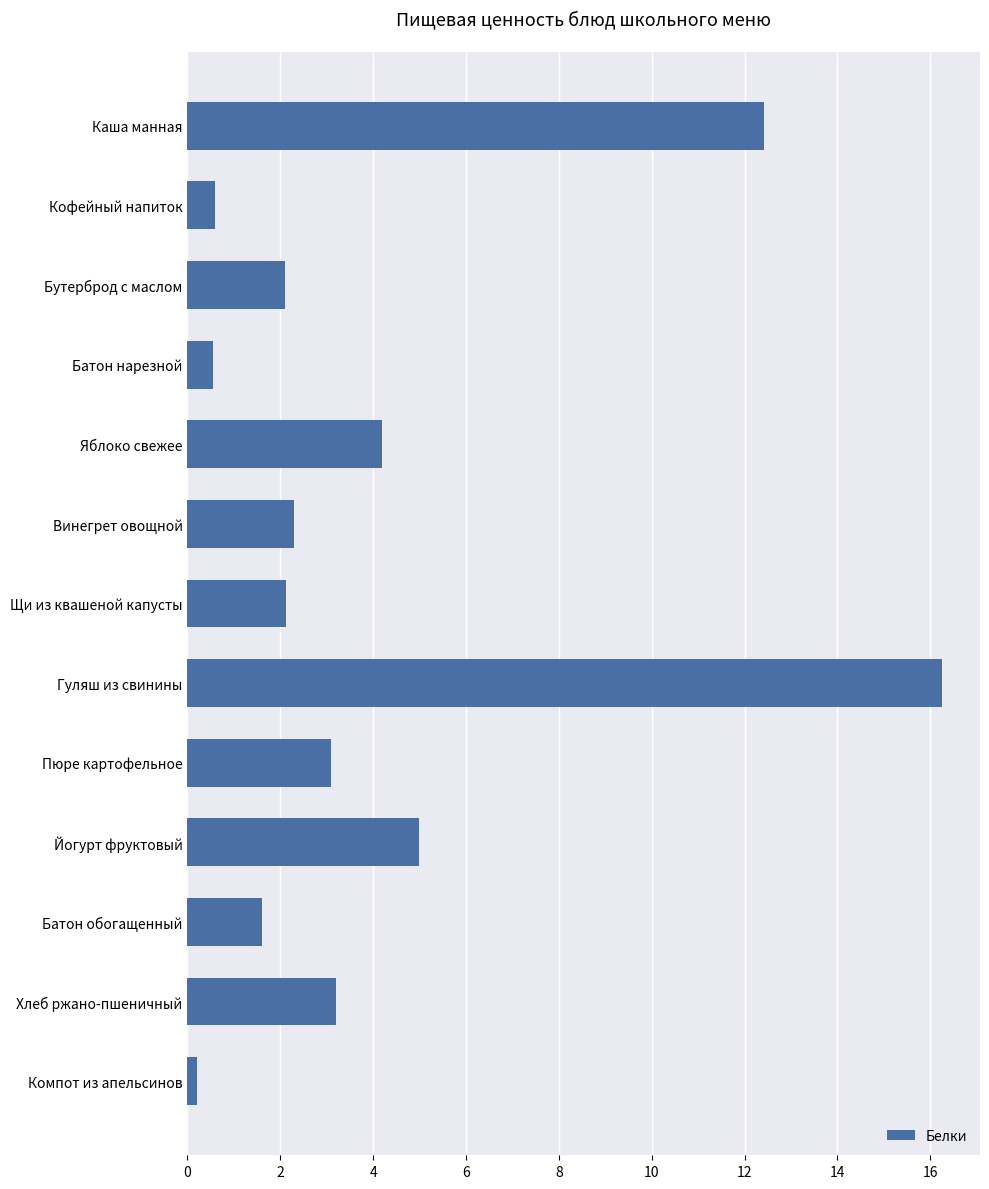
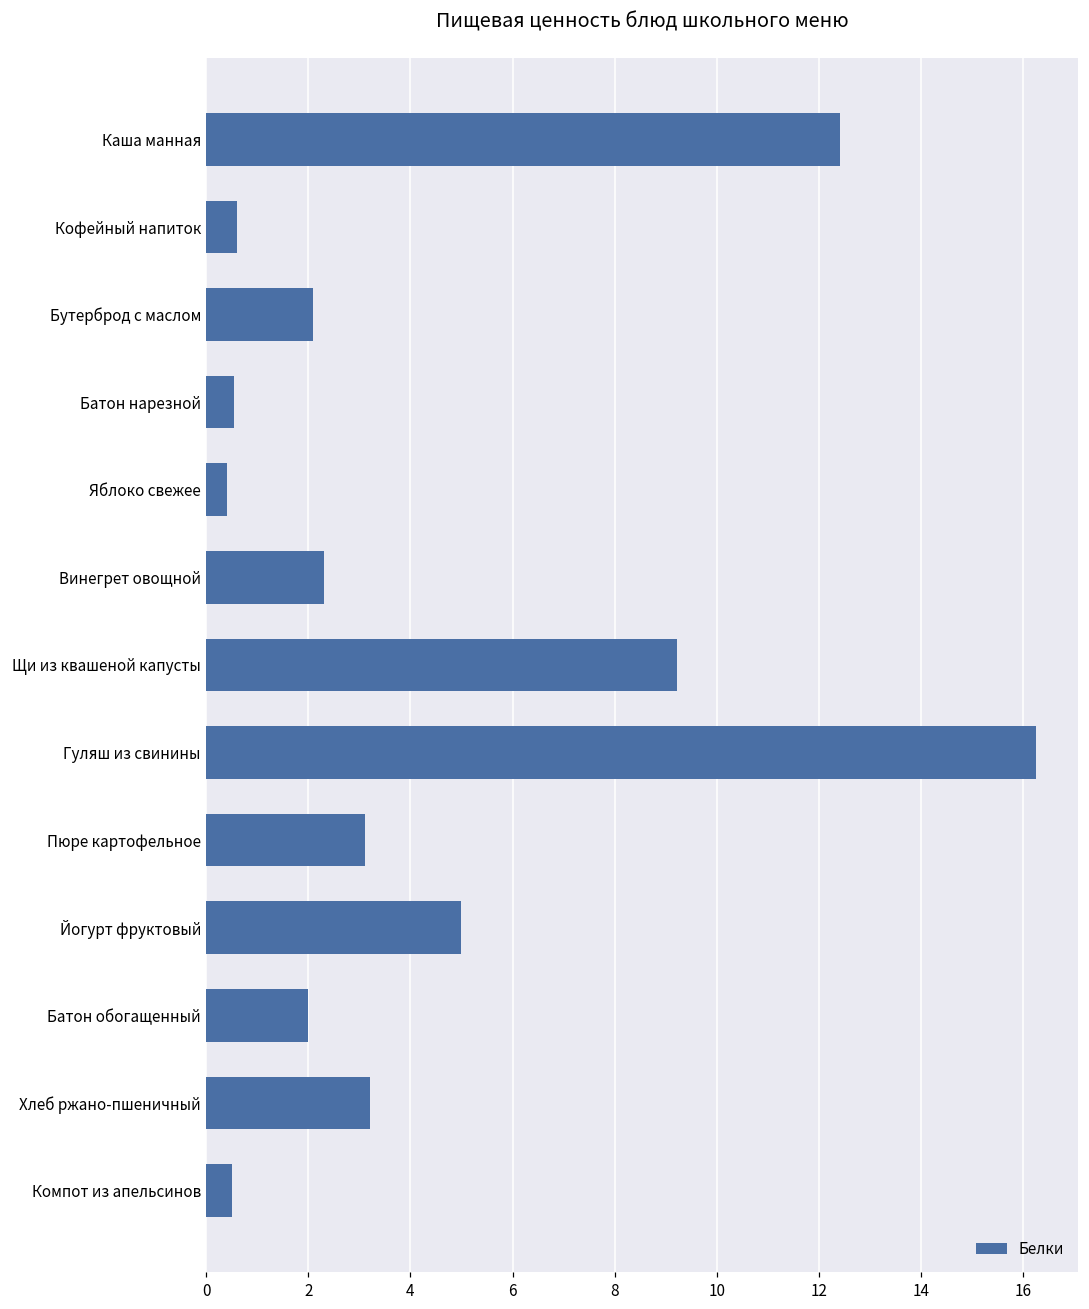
Яблоко свежее: 4.2 -> 0.4
Щи из квашеной капусты: 2.1 -> 9.2
Батон обогащенный: 1.6 -> 2.0
Компот из апельсинов: 0.2 -> 0.5
